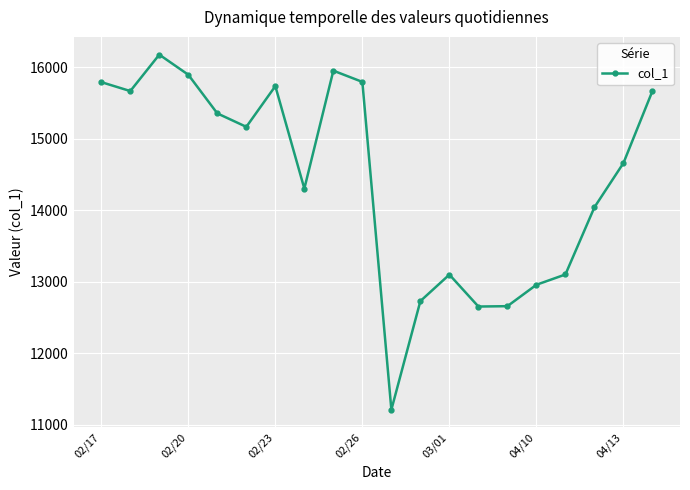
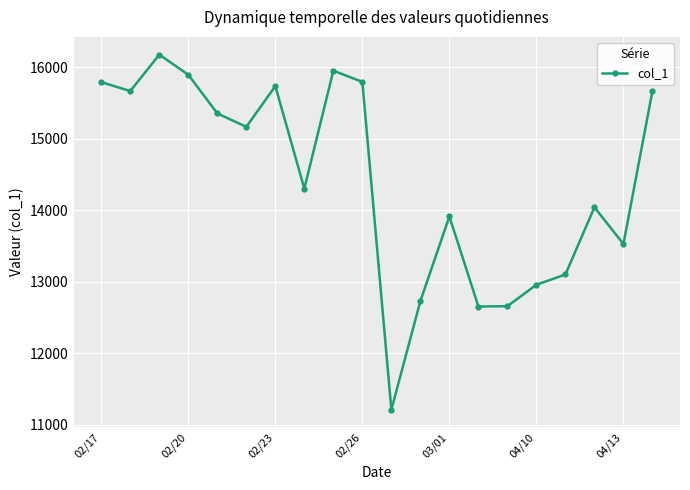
03/01: 13100 -> 13900
04/13: 14700 -> 13500
